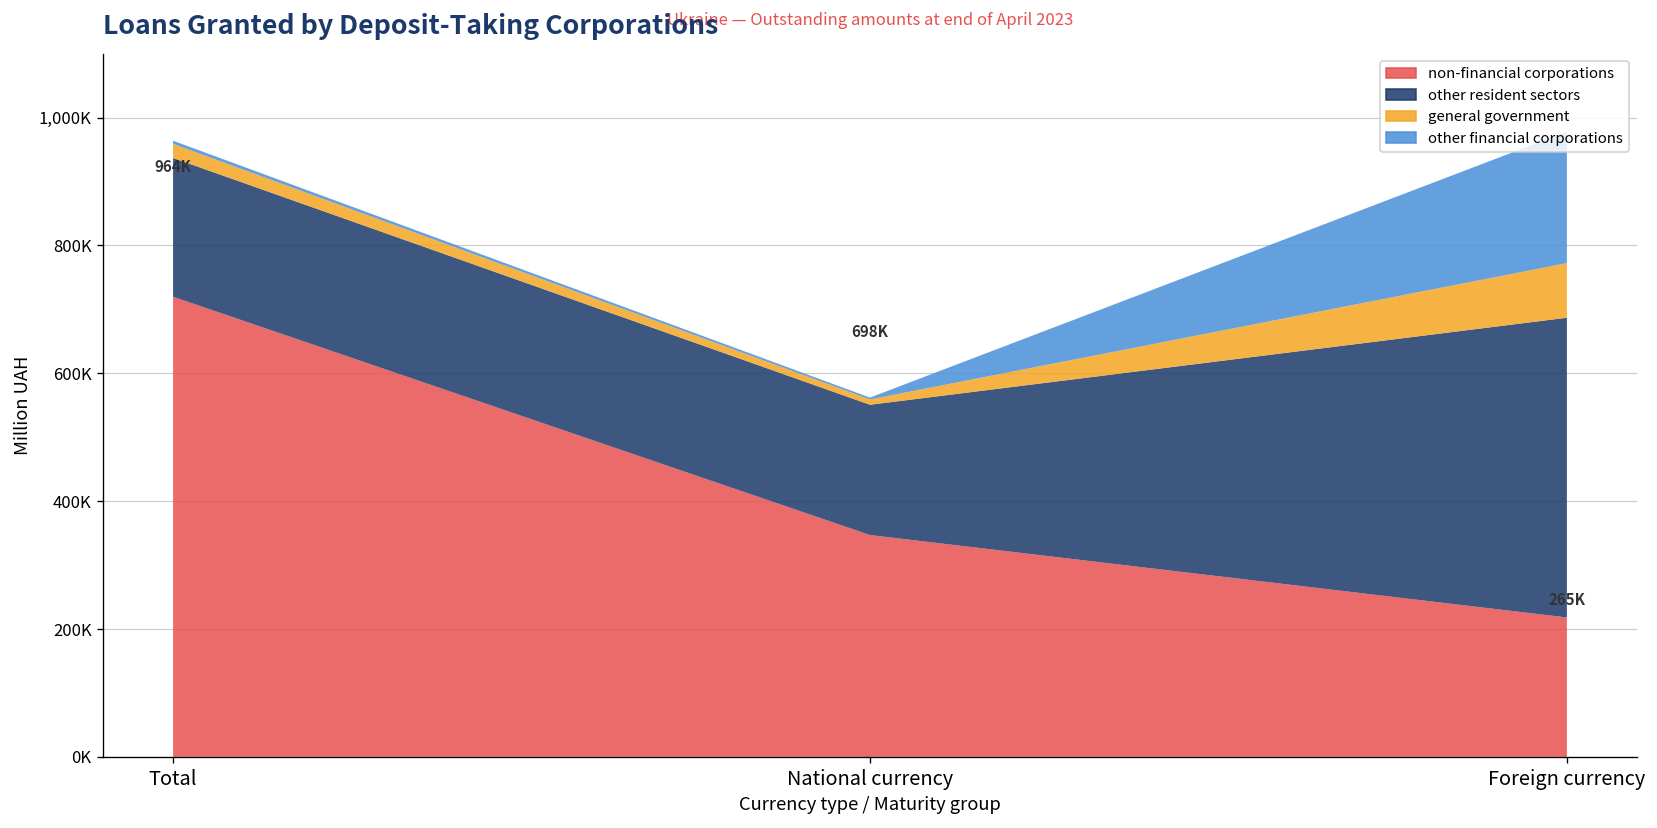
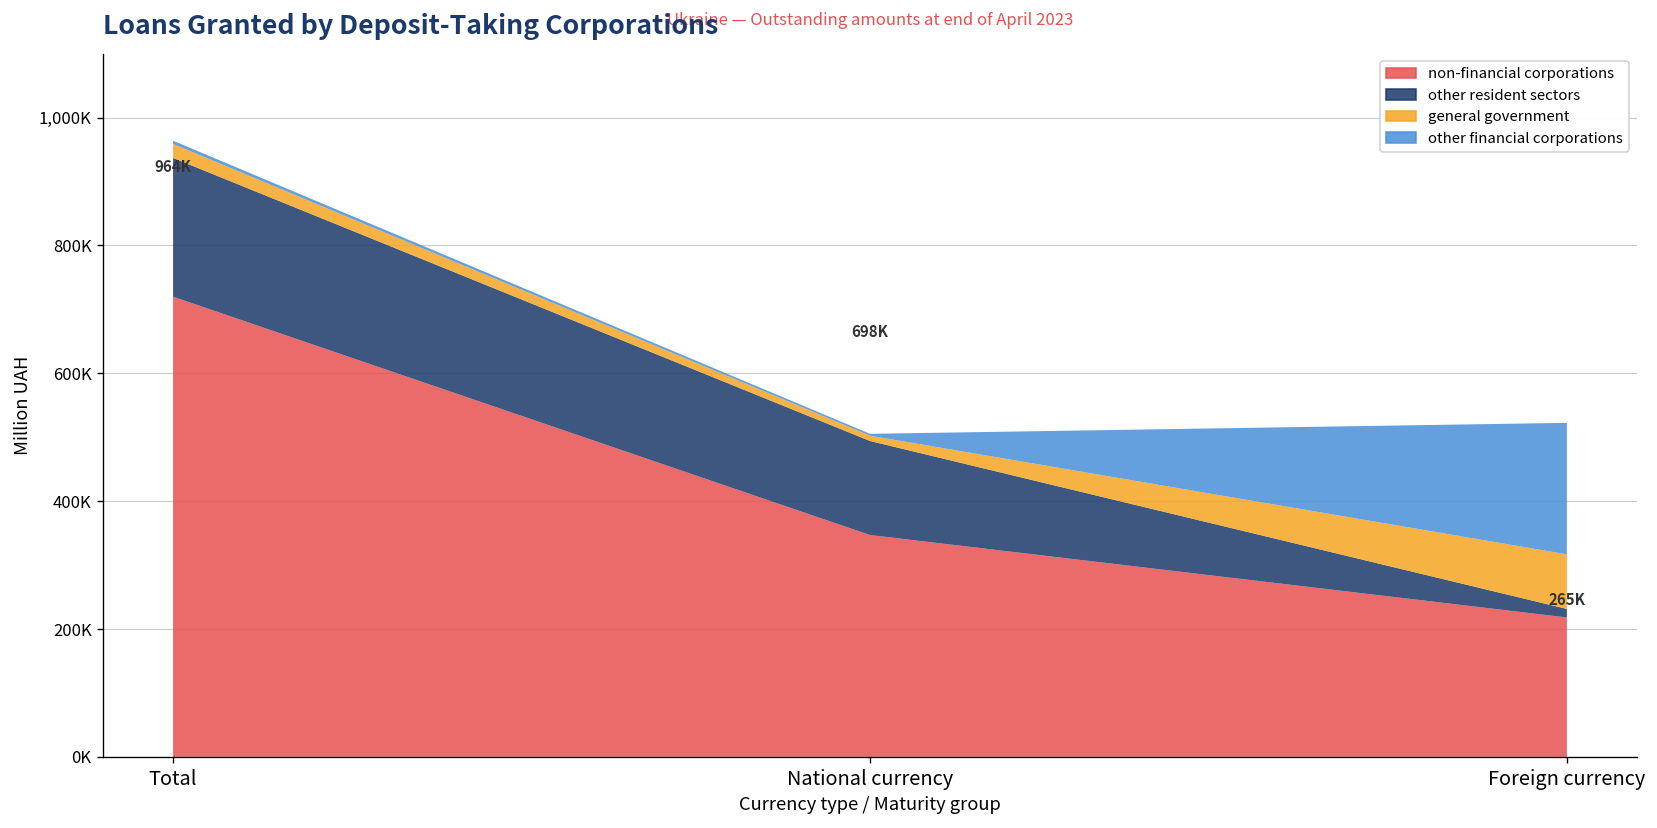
other resident sectors, National currency: 200,000 -> 150,000
other resident sectors, Foreign currency: 470,000 -> 10,000
